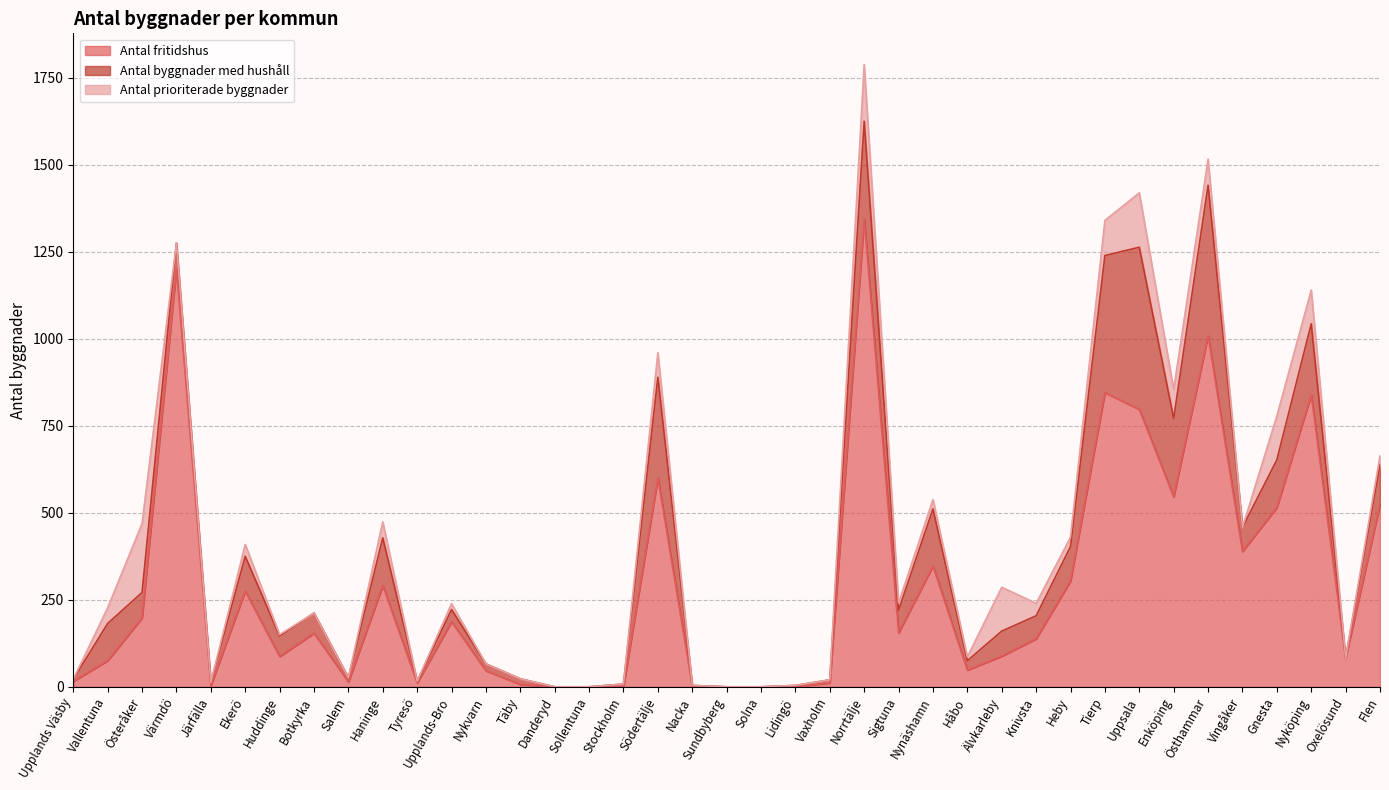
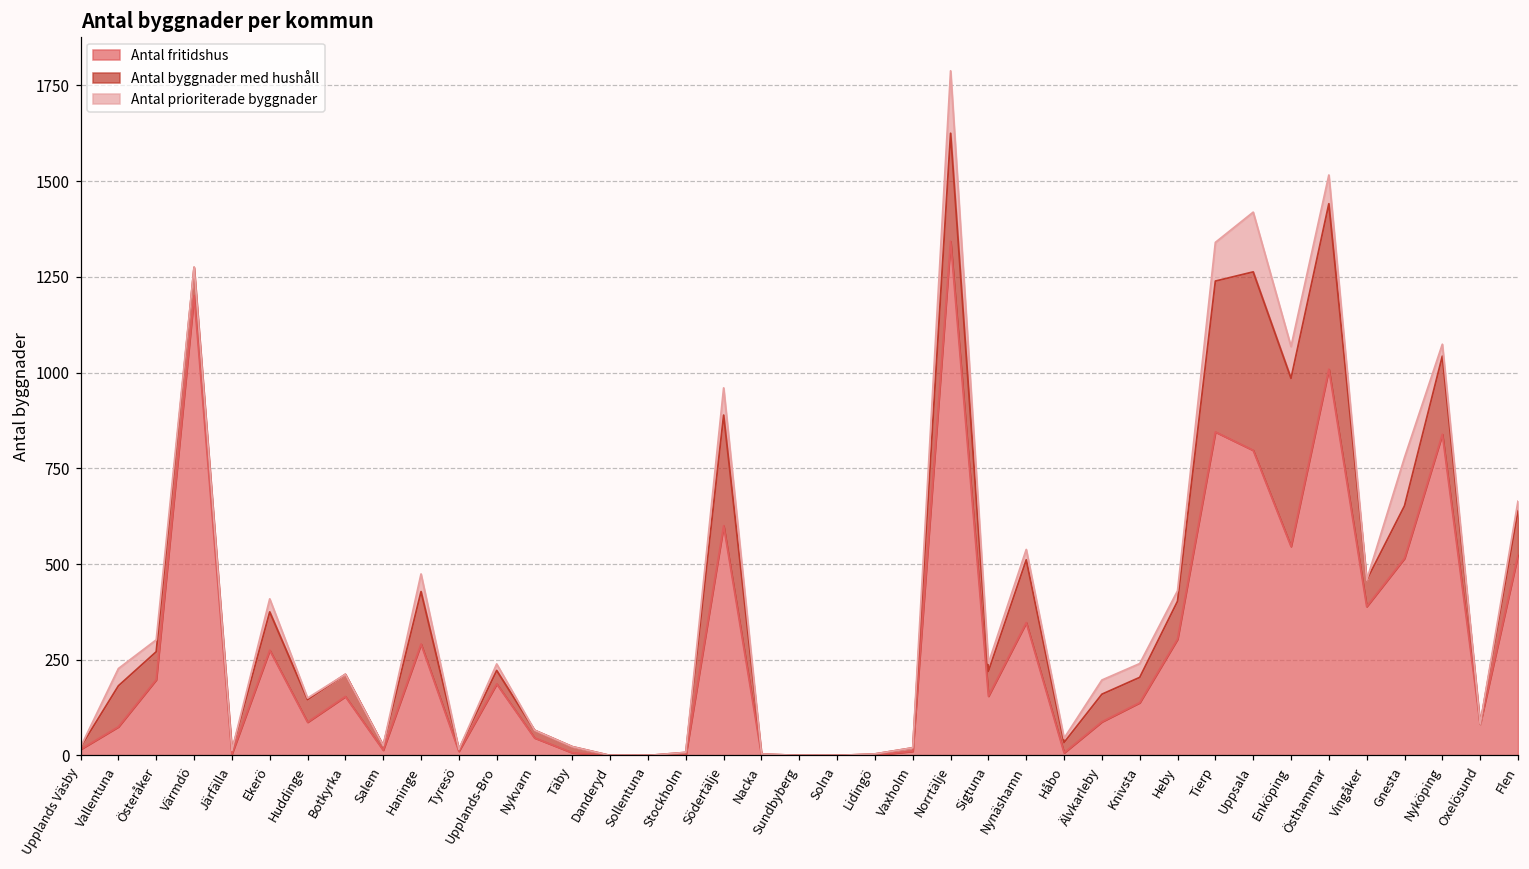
Antal prioriterade byggnader, Österåker: 200 -> 30
Antal fritidshus, Håbo: 50 -> 10
Antal prioriterade byggnader, Älvkarleby: 130 -> 40
Antal byggnader med hushåll, Enköping: 230 -> 440
Antal prioriterade byggnader, Nyköping: 100 -> 30
